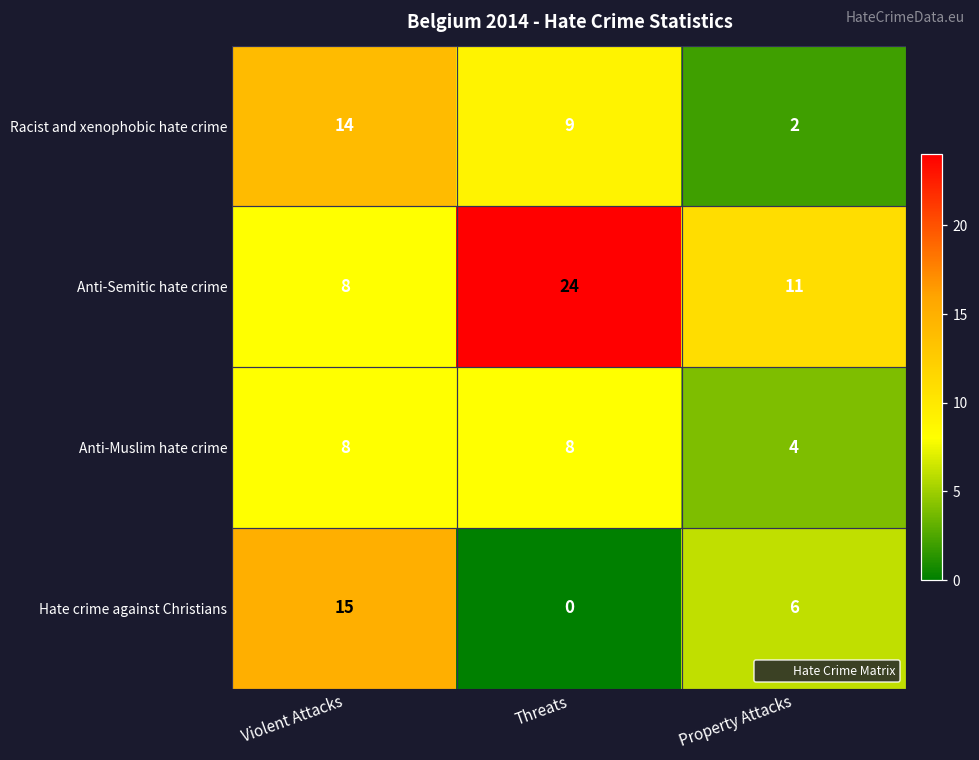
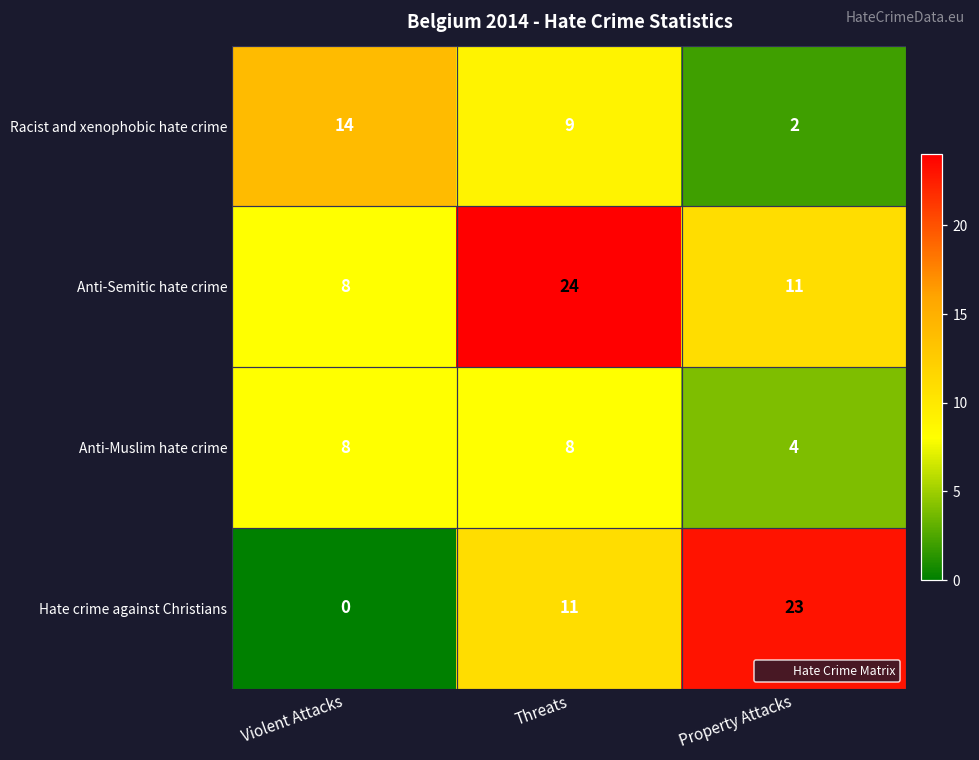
Hate crime against Christians, Violent Attacks: 15 -> 0
Hate crime against Christians, Threats: 0 -> 11
Hate crime against Christians, Property Attacks: 6 -> 23
